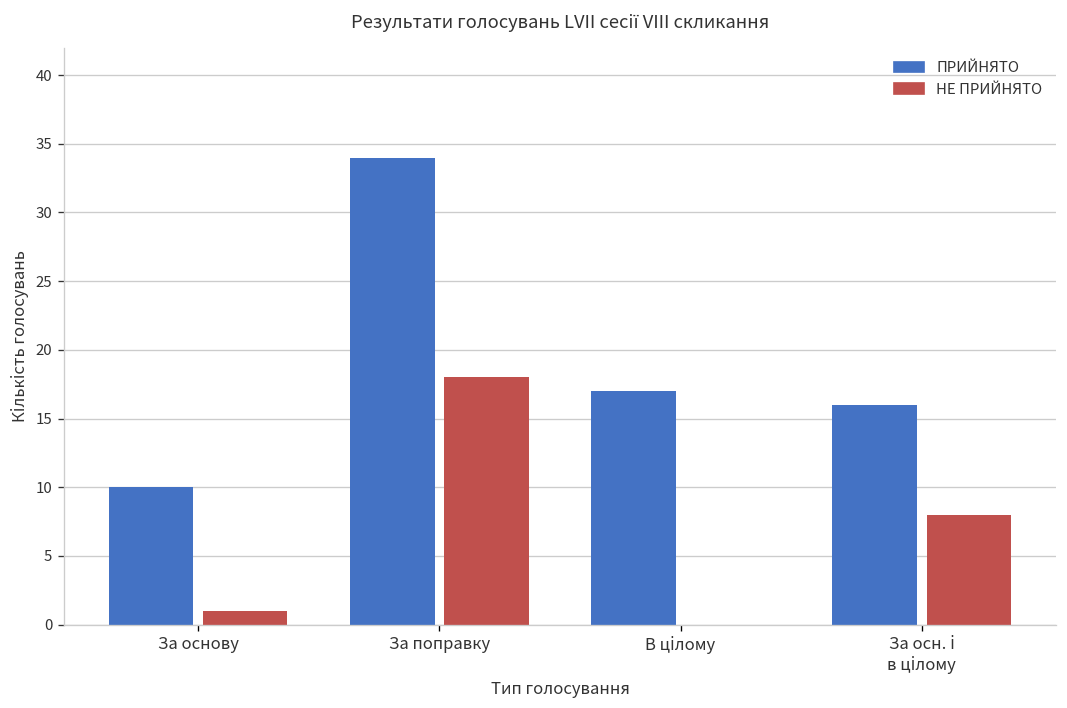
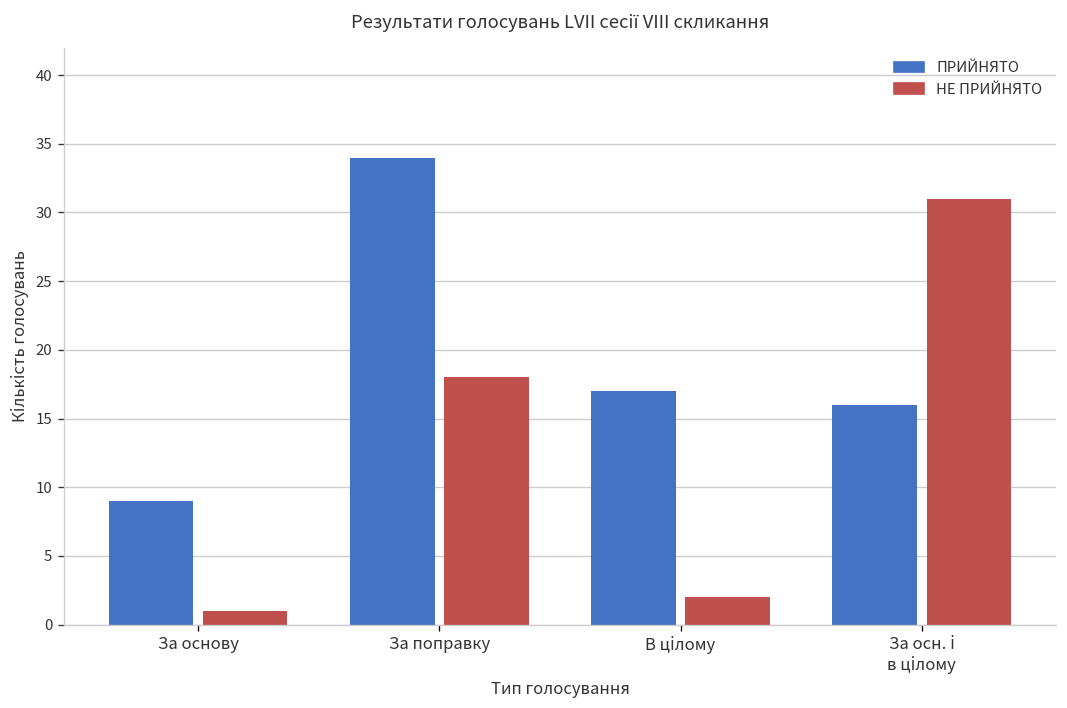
ПРИЙНЯТО, За основу: 10 -> 9
НЕ ПРИЙНЯТО, В цілому: 0 -> 2
НЕ ПРИЙНЯТО, За осн. і в цілому: 8 -> 31
